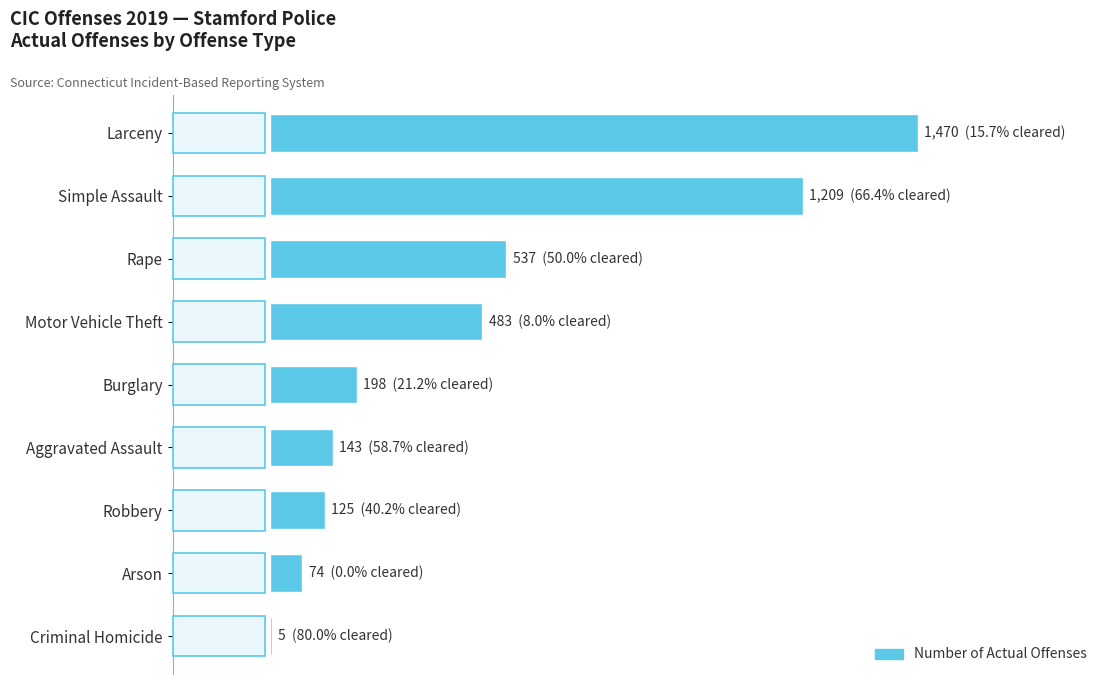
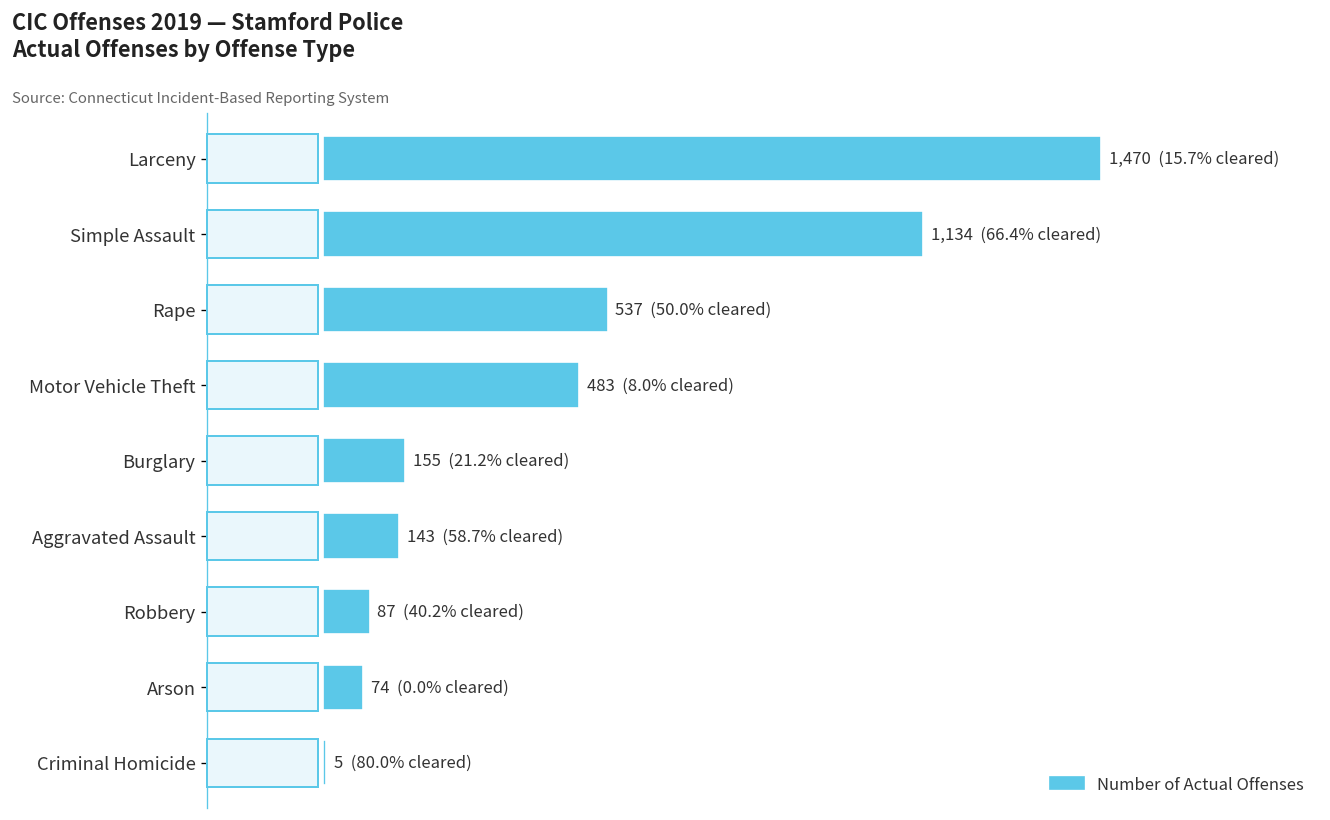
Simple Assault: 1,209 -> 1,134
Burglary: 198 -> 155
Robbery: 125 -> 87
